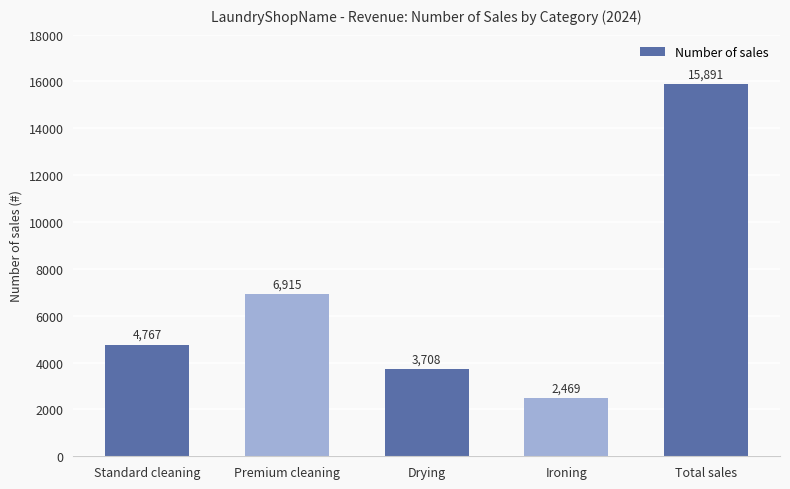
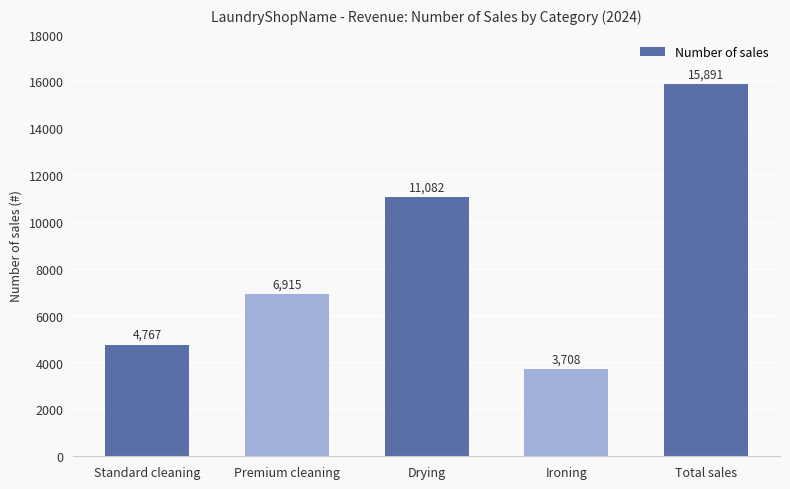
Drying: 3,708 -> 11,082
Ironing: 2,469 -> 3,708
